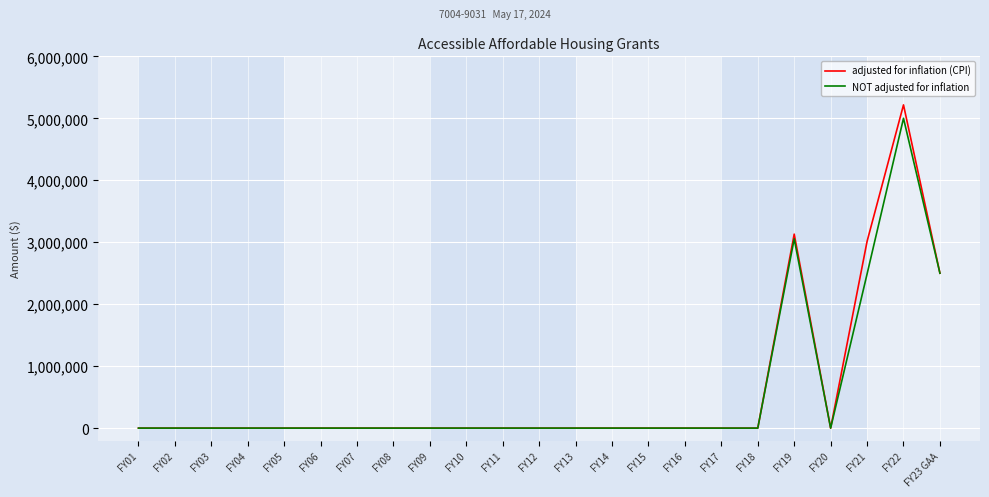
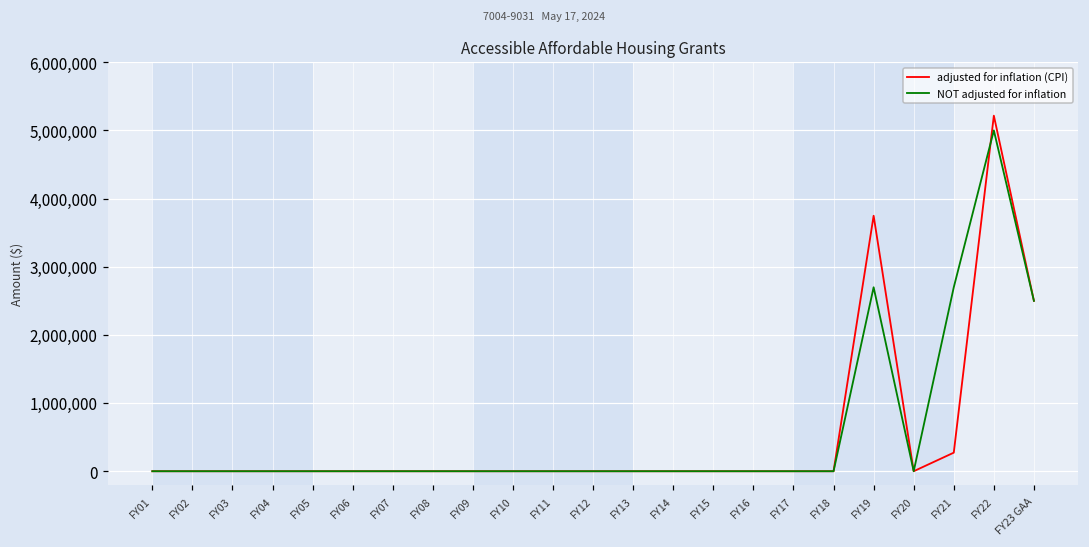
adjusted for inflation (CPI), FY19: 3,100,000 -> 3,700,000
NOT adjusted for inflation, FY19: 3,100,000 -> 2,700,000
adjusted for inflation (CPI), FY21: 3,000,000 -> 300,000
NOT adjusted for inflation, FY21: 2,500,000 -> 2,700,000
